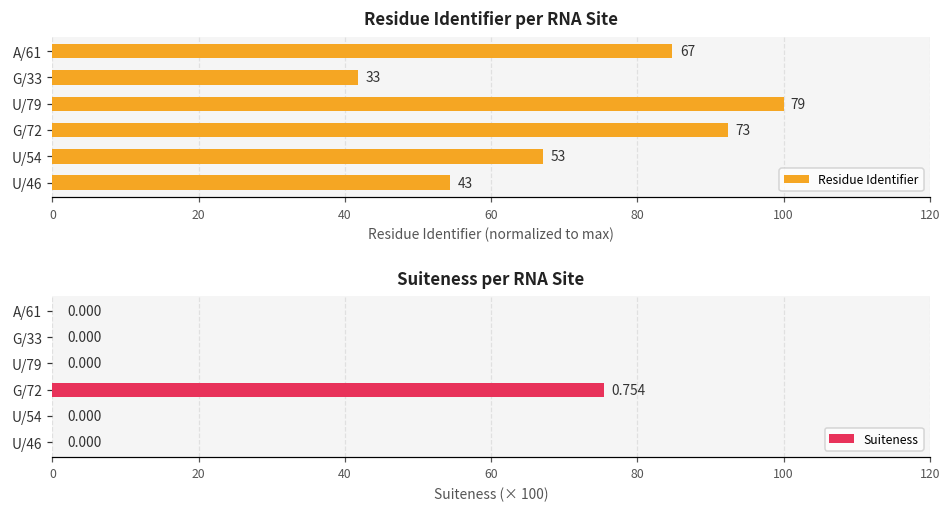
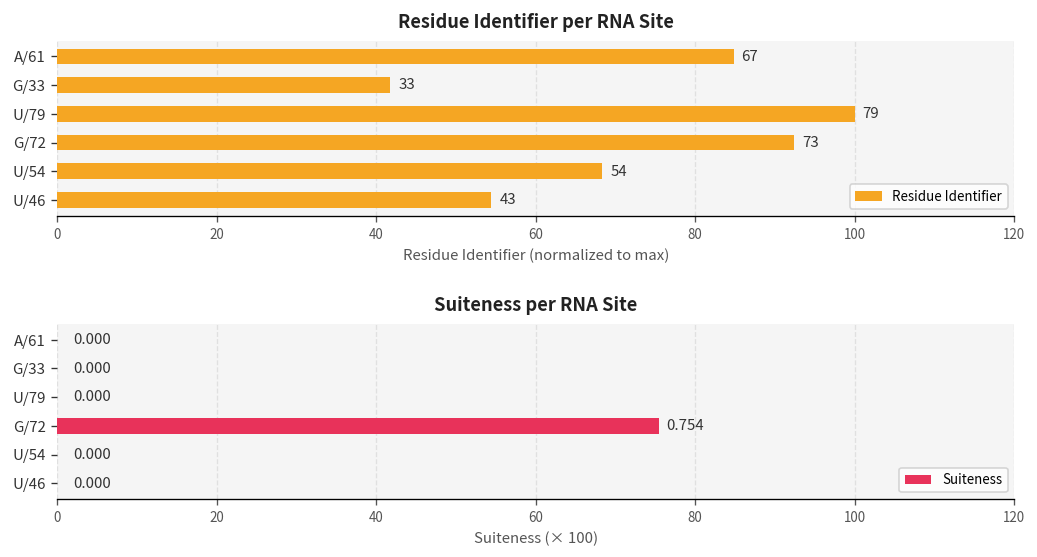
Residue Identifier per RNA Site, U/54: 53 -> 54
